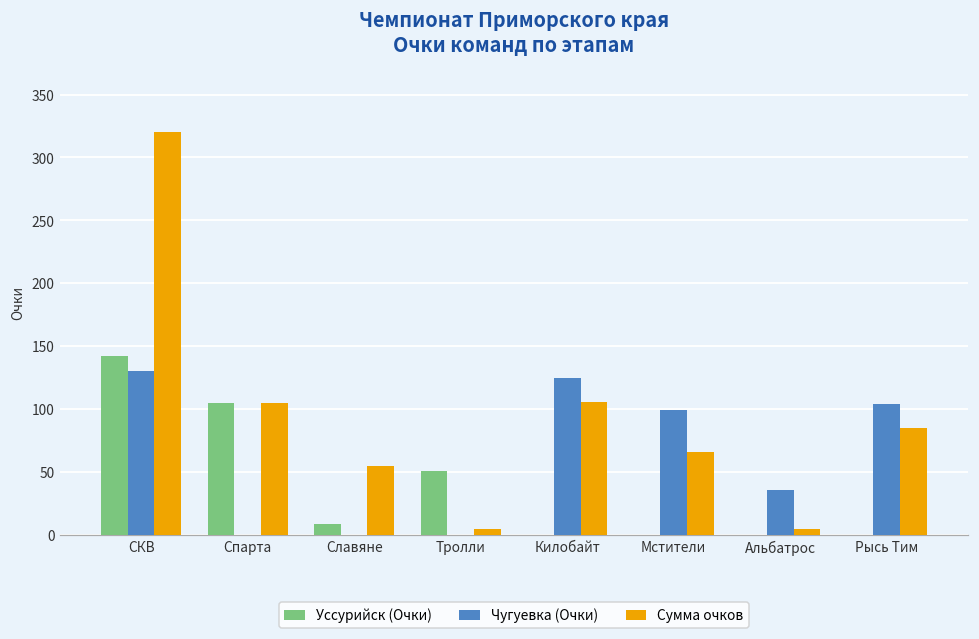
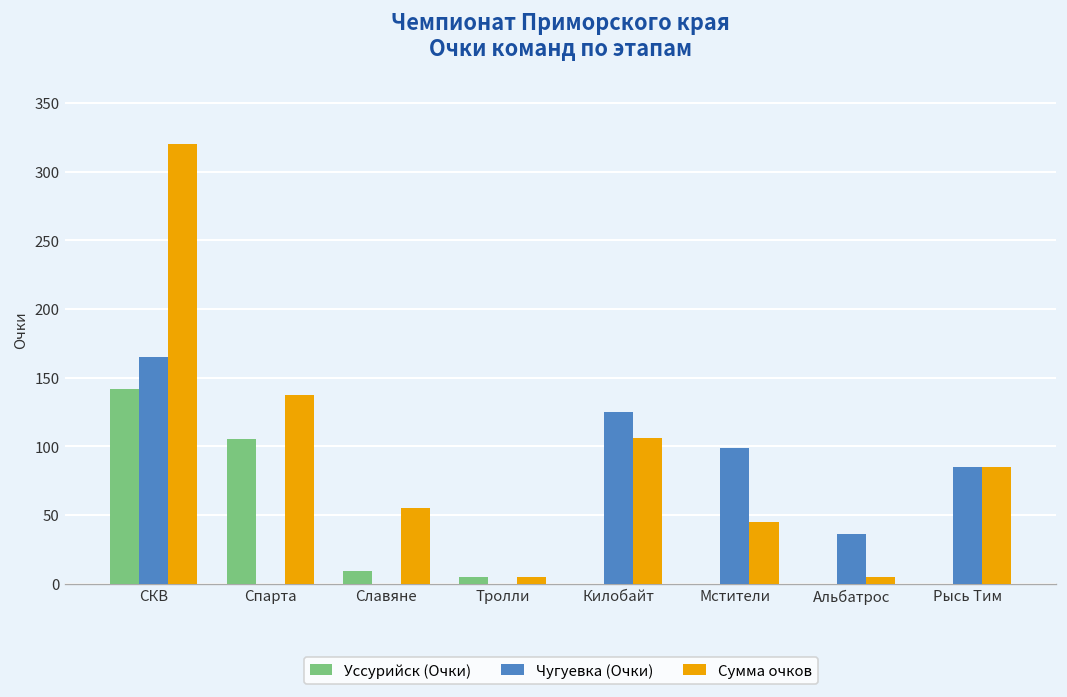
Чугуевка (Очки), СКВ: 130 -> 165
Сумма очков, Спарта: 105 -> 137
Уссурийск (Очки), Тролли: 51 -> 5
Сумма очков, Мстители: 66 -> 45
Чугуевка (Очки), Рысь Тим: 104 -> 85
